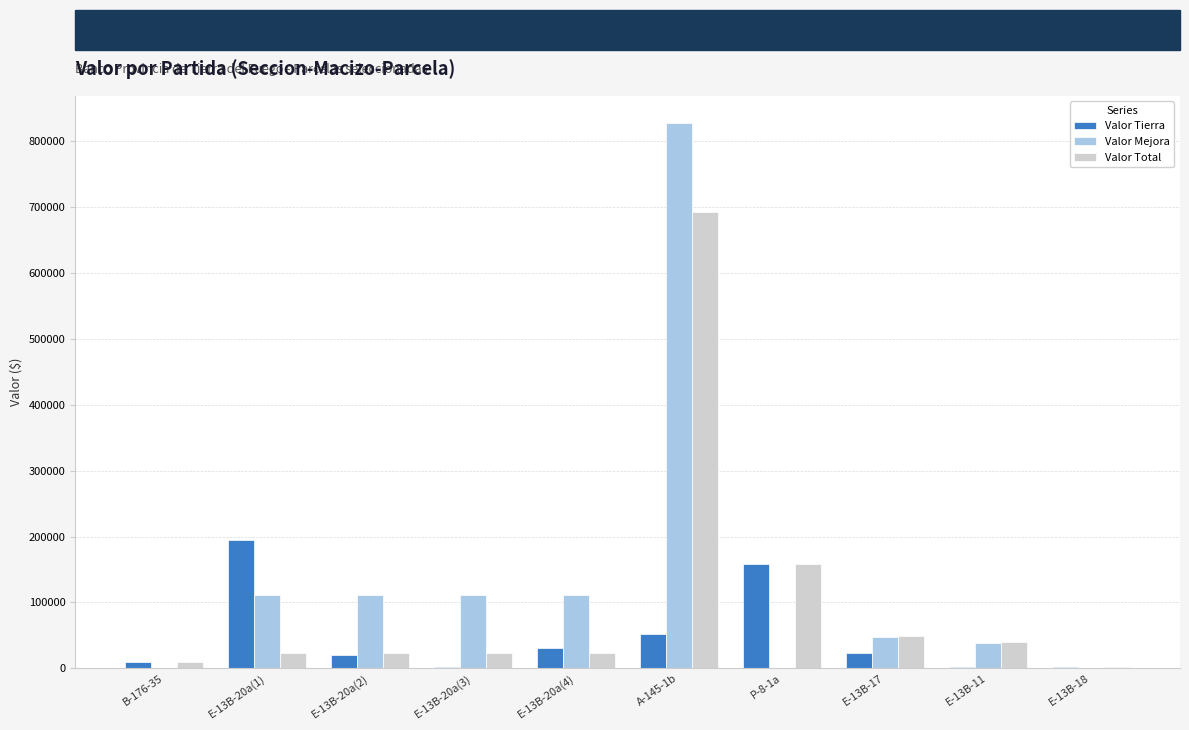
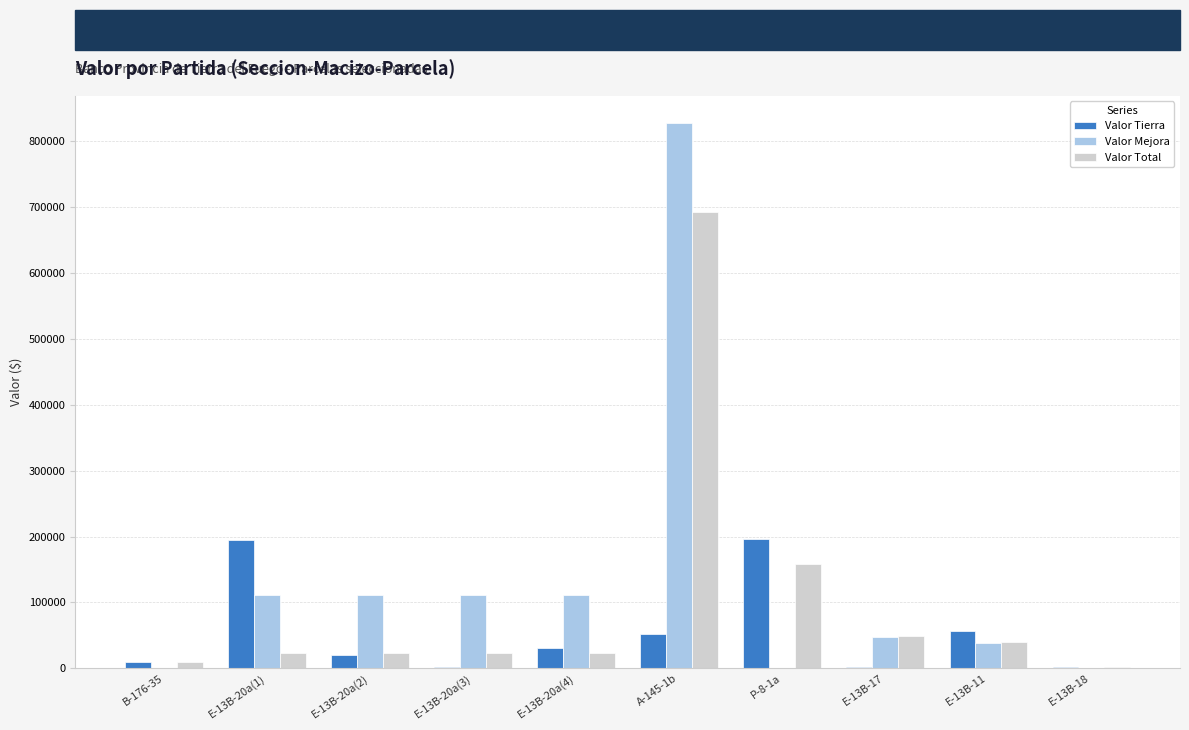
Valor Tierra, P-8-1a: 160000 -> 200000
Valor Tierra, E-13B-17: 20000 -> 0
Valor Tierra, E-13B-11: 0 -> 60000
